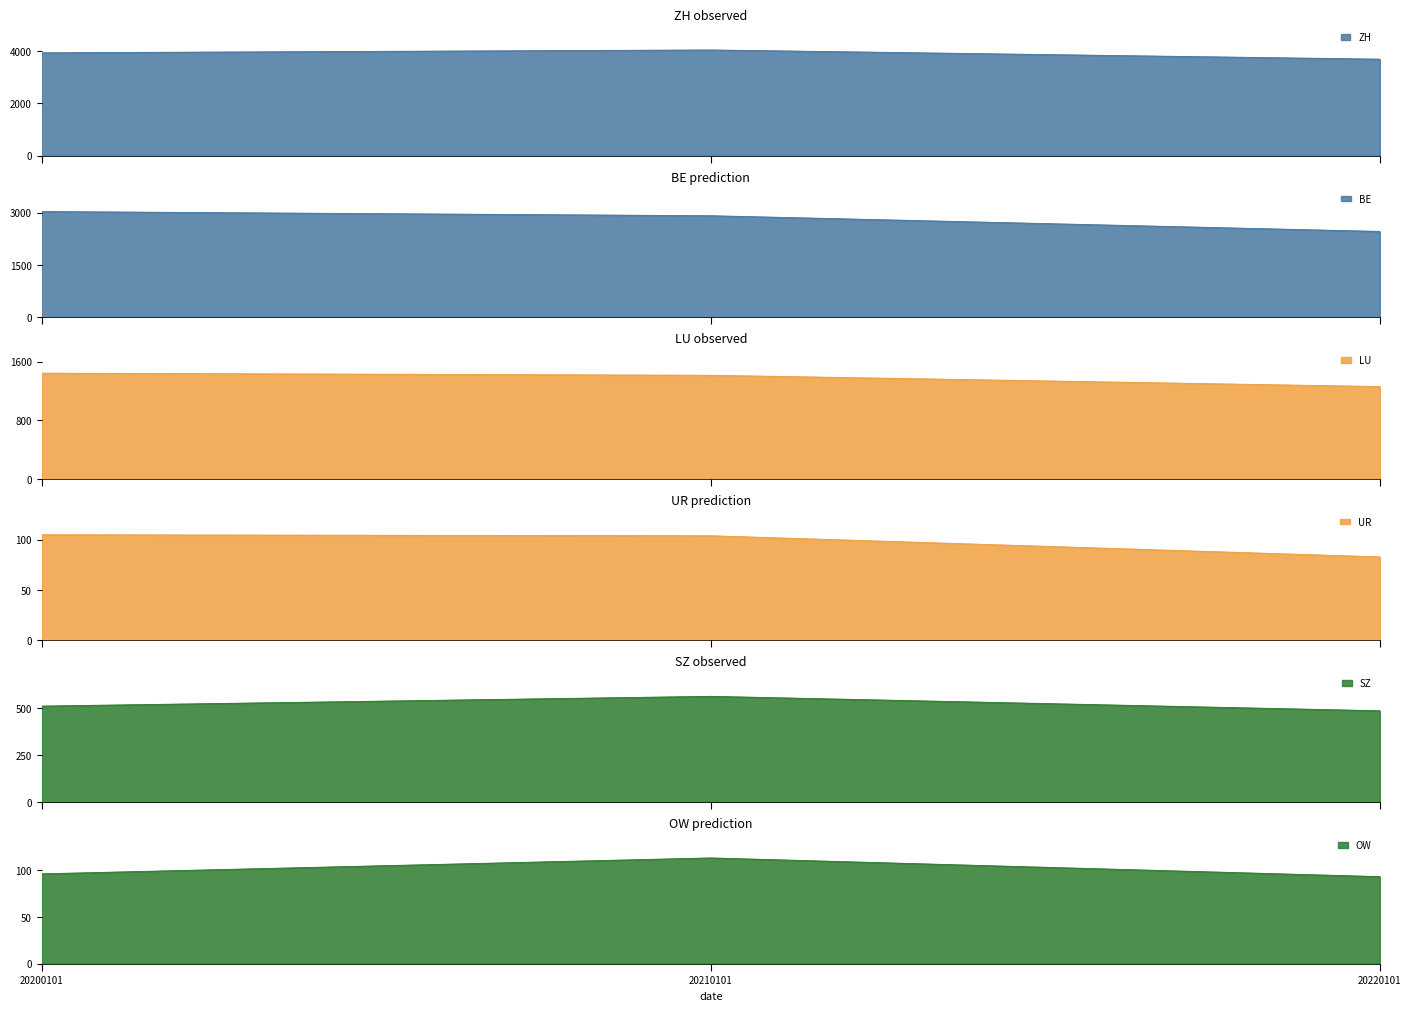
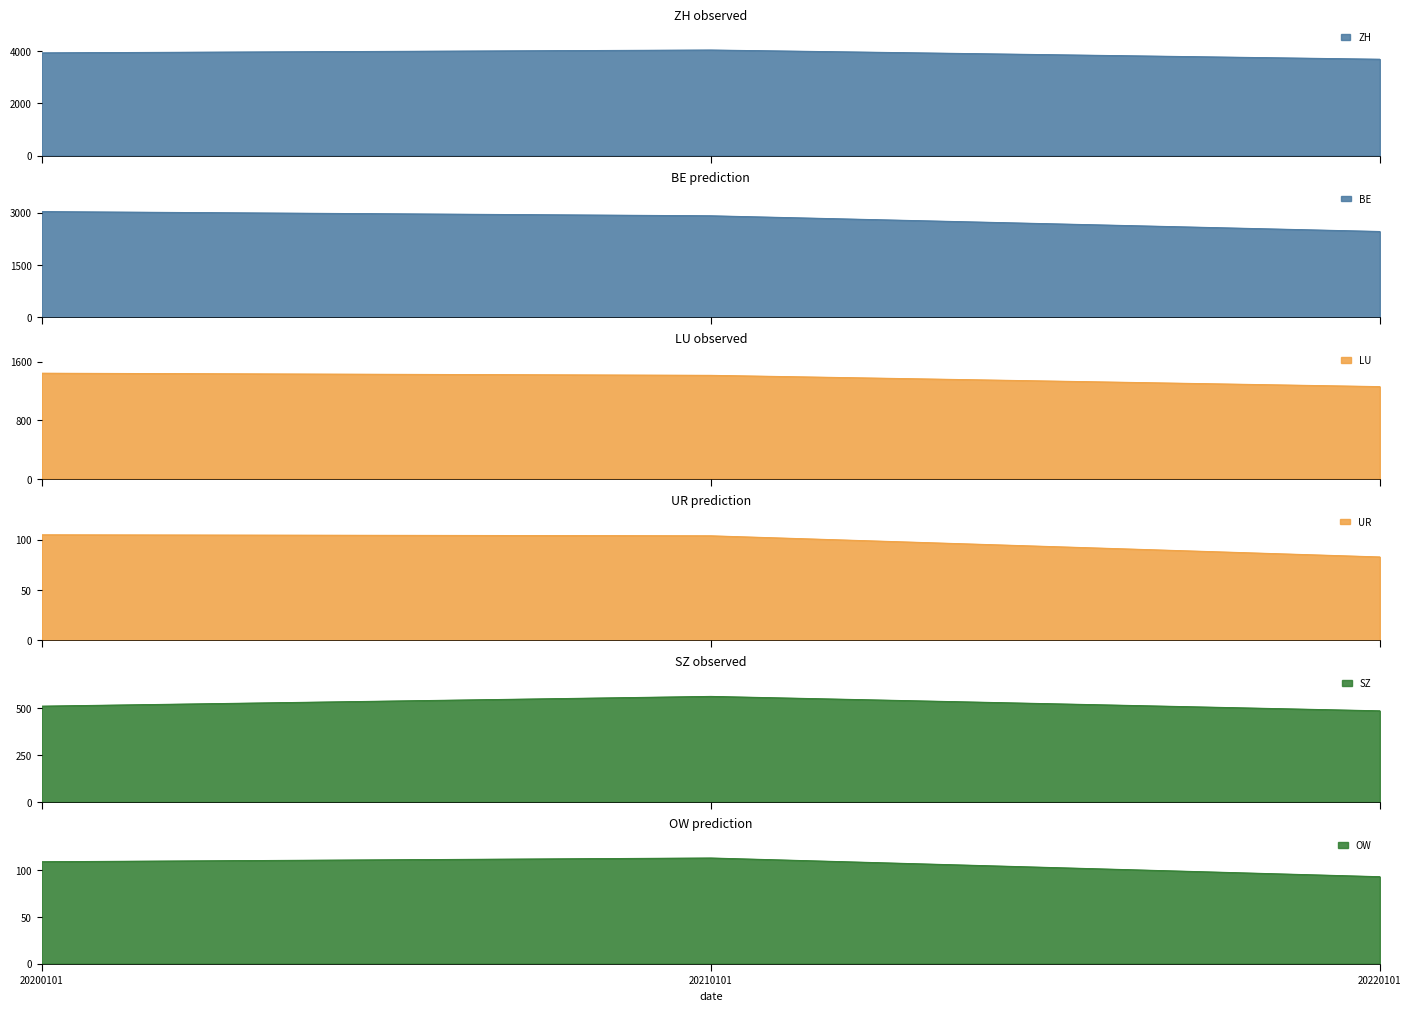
OW prediction, 20200101: 100 -> 110
